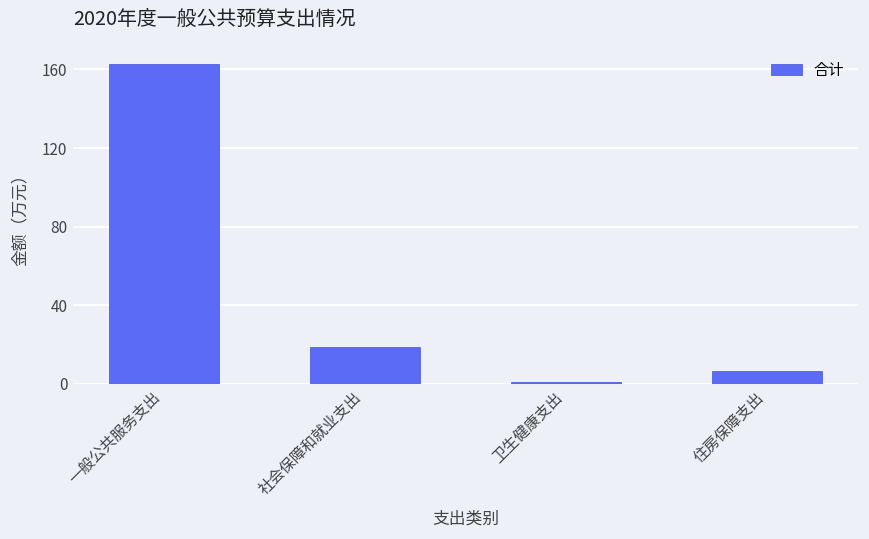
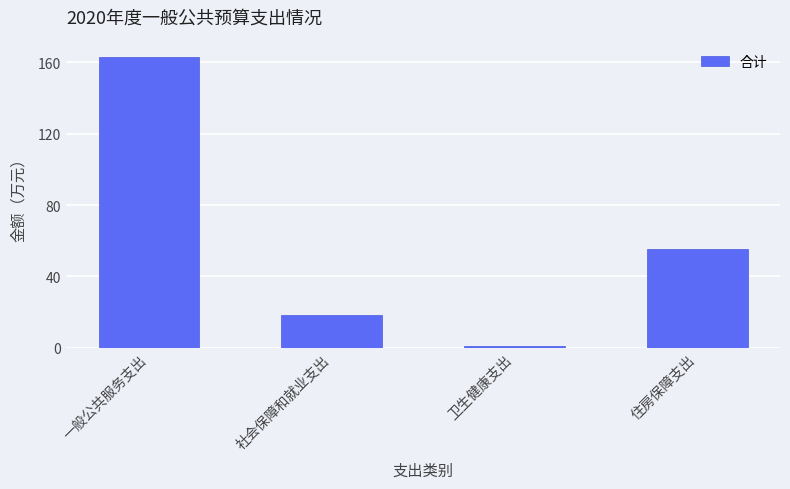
住房保障支出: 7 -> 55
